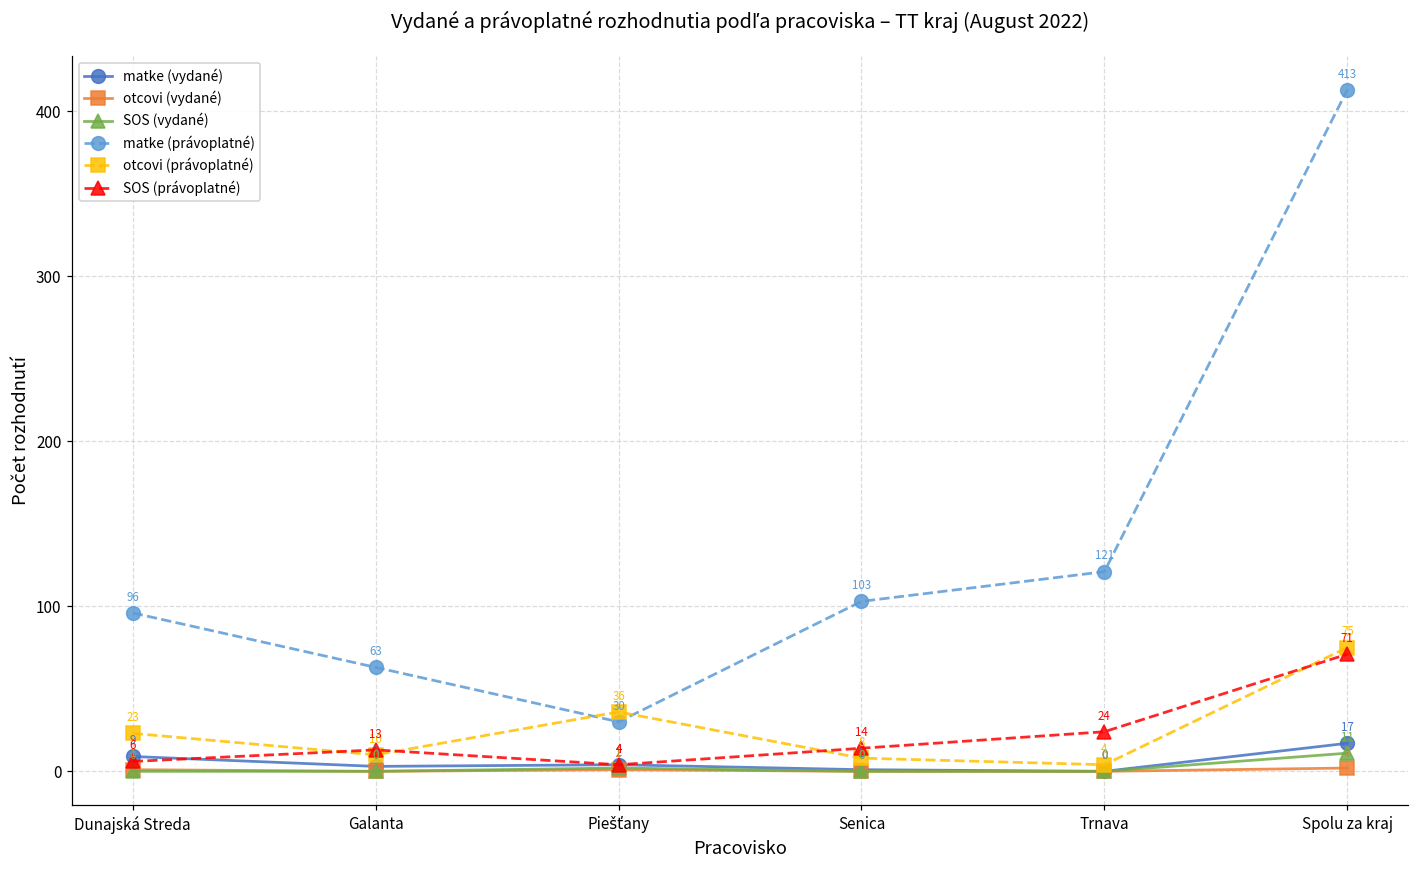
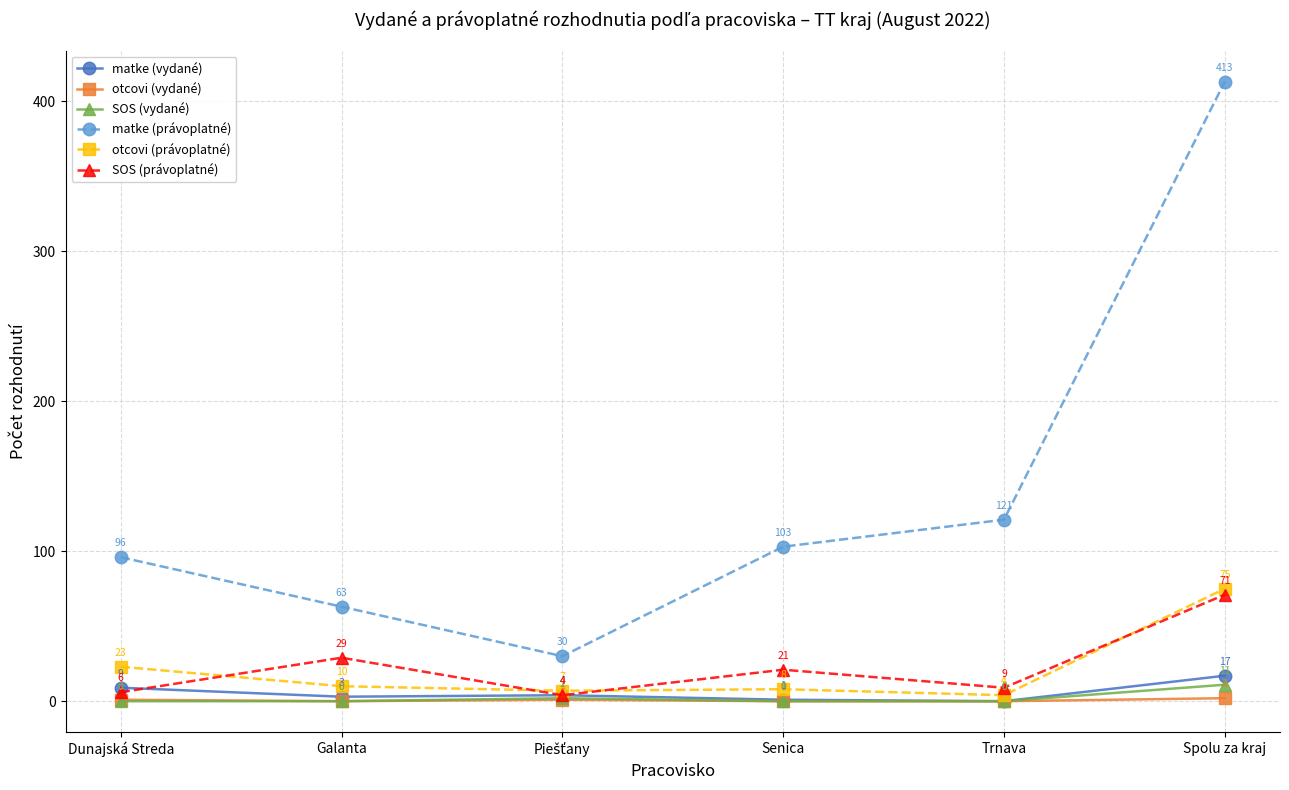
SOS (právoplatné), Galanta: 13 -> 29
otcovi (právoplatné), Piešťany: 36 -> 7
SOS (právoplatné), Senica: 14 -> 21
SOS (právoplatné), Trnava: 24 -> 9
